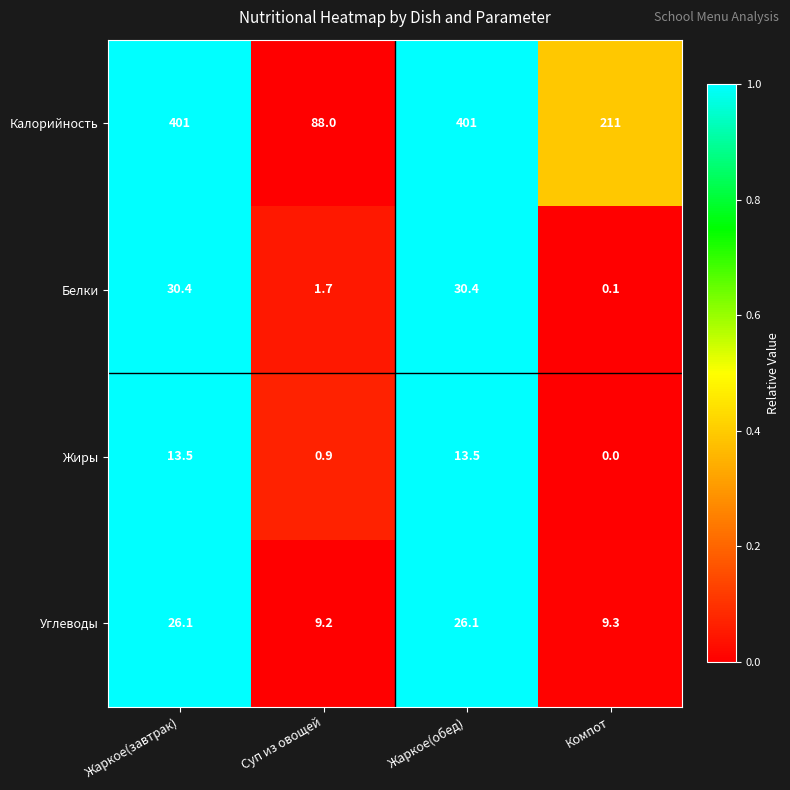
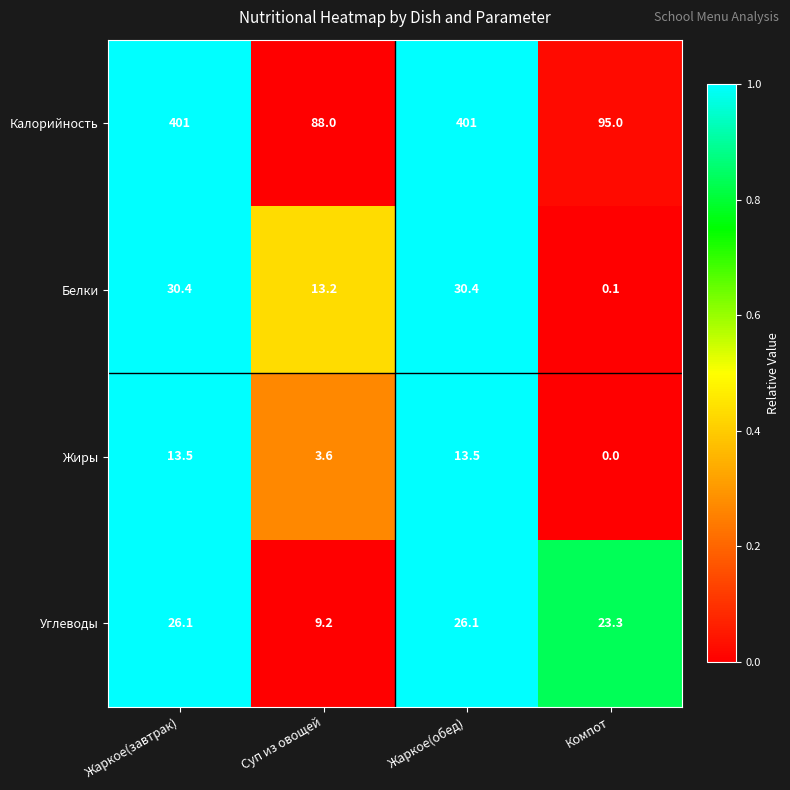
Калорийность, Компот: 211 -> 95.0
Белки, Суп из овощей: 1.7 -> 13.2
Жиры, Суп из овощей: 0.9 -> 3.6
Углеводы, Компот: 9.3 -> 23.3
